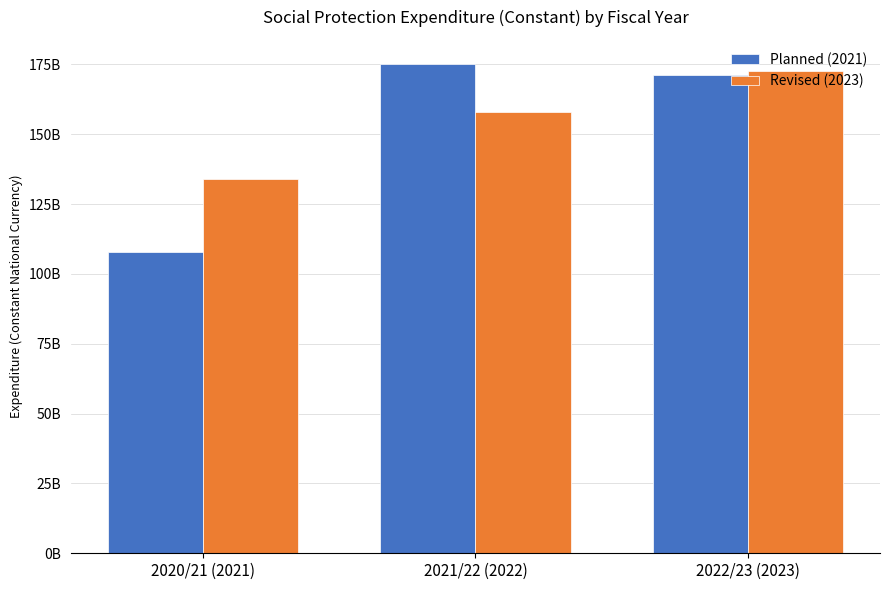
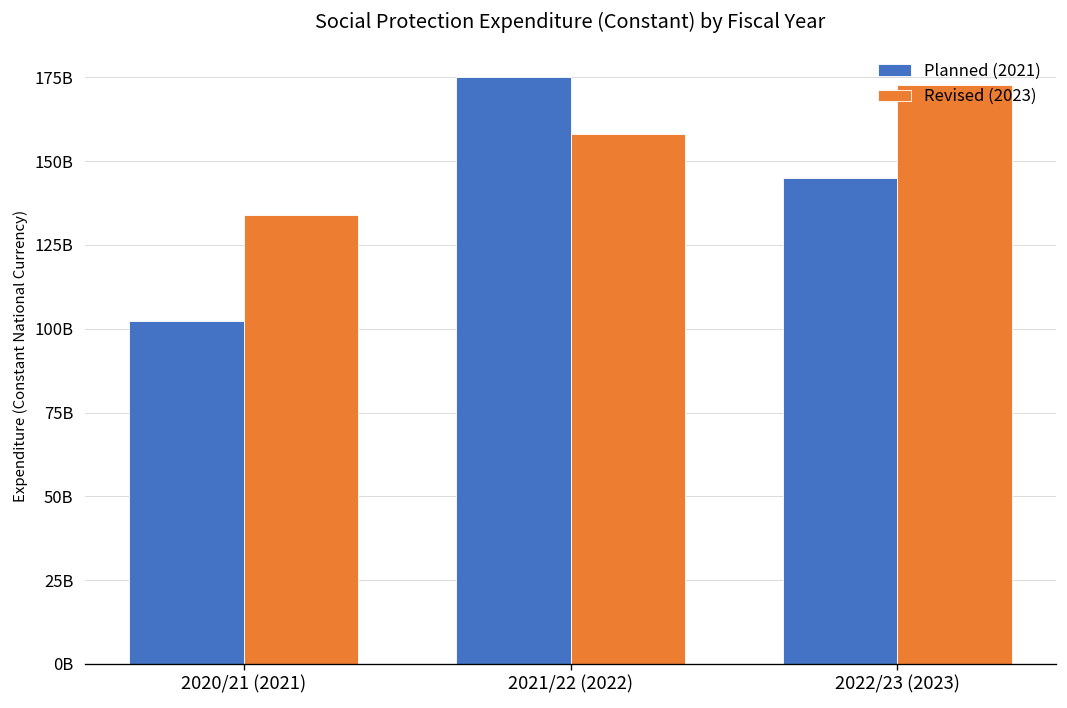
Planned (2021), 2020/21 (2021): 108000000000 -> 102000000000
Planned (2021), 2022/23 (2023): 171000000000 -> 145000000000
